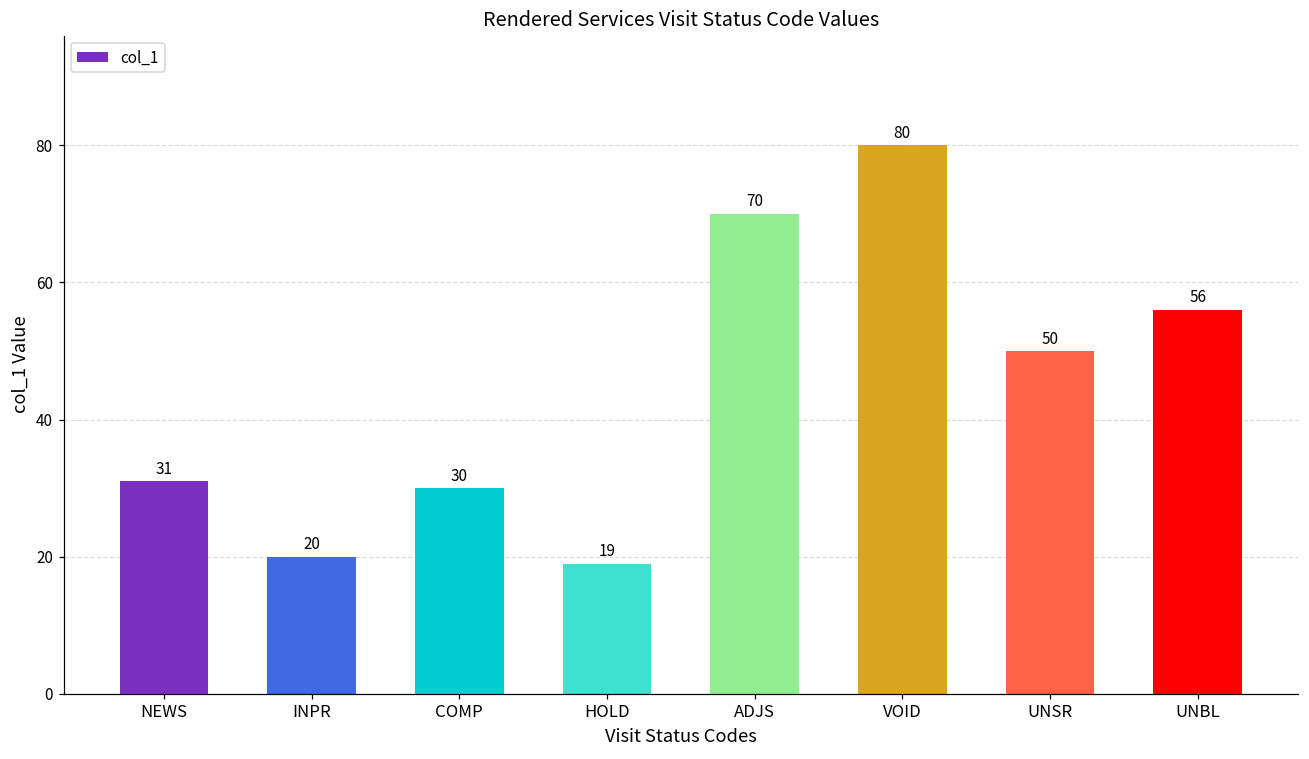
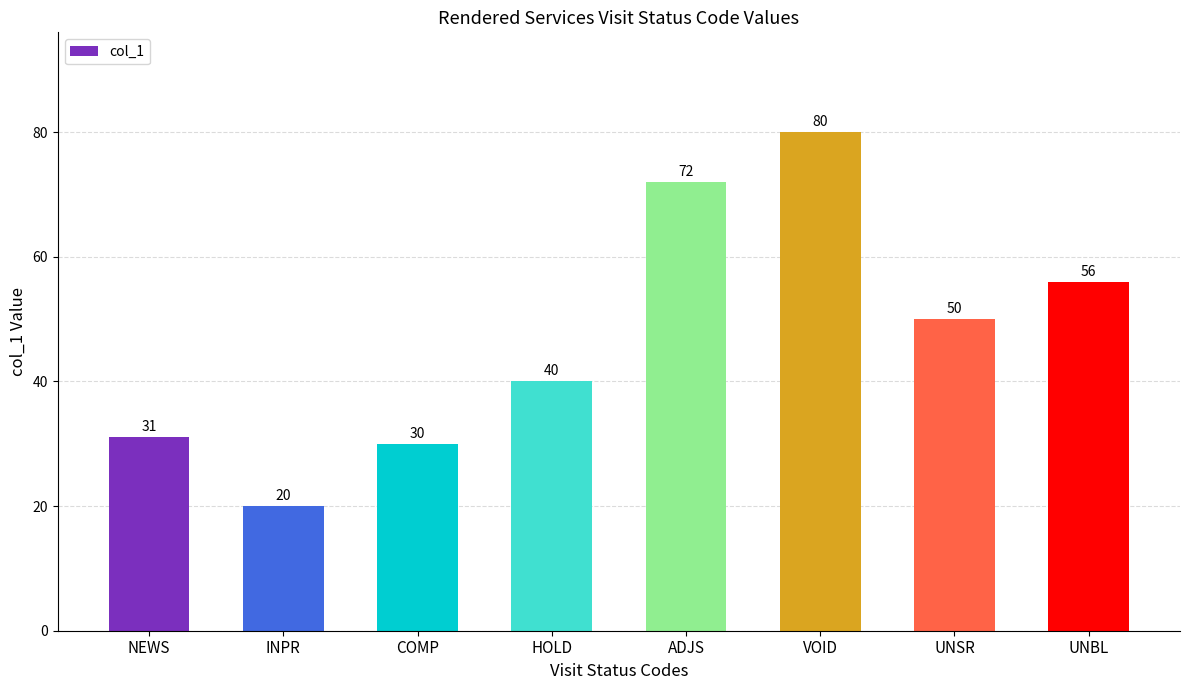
HOLD: 19 -> 40
ADJS: 70 -> 72
